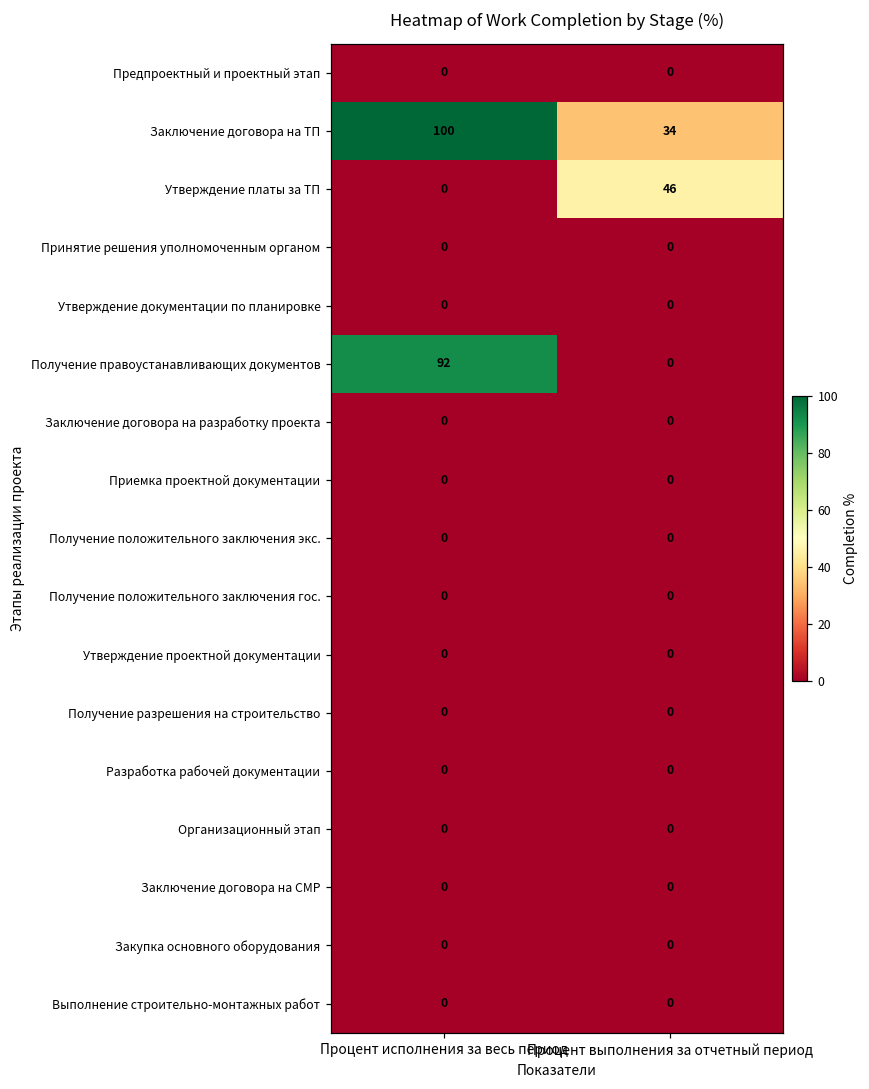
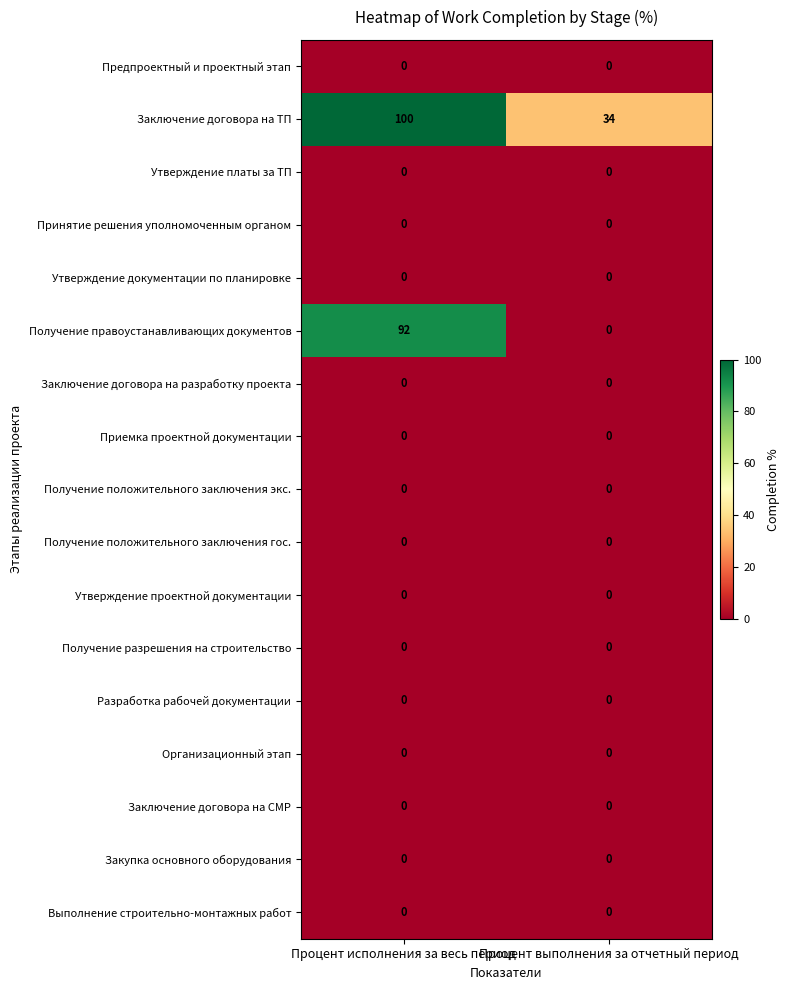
Утверждение платы за ТП, Процент выполнения за отчетный период: 46 -> 0
